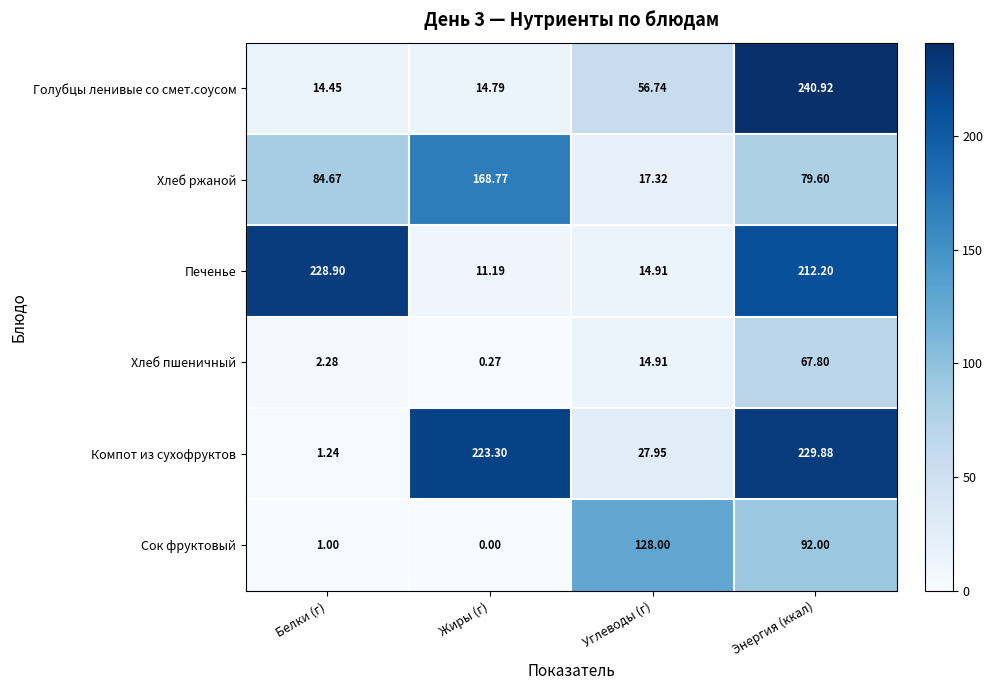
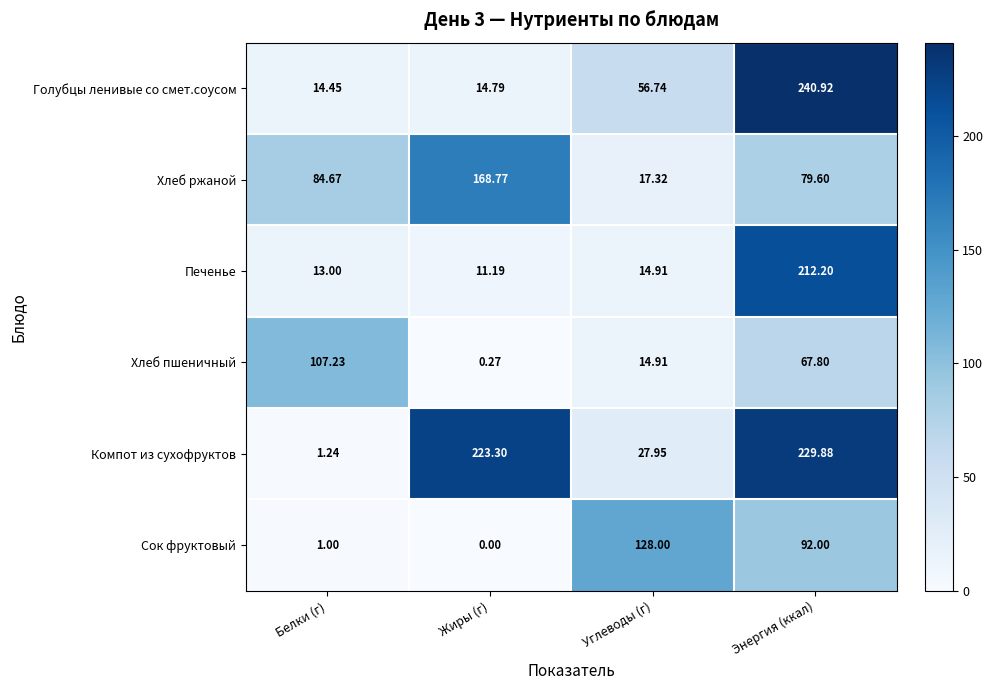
Печенье, Белки (г): 228.90 -> 13.00
Хлеб пшеничный, Белки (г): 2.28 -> 107.23
